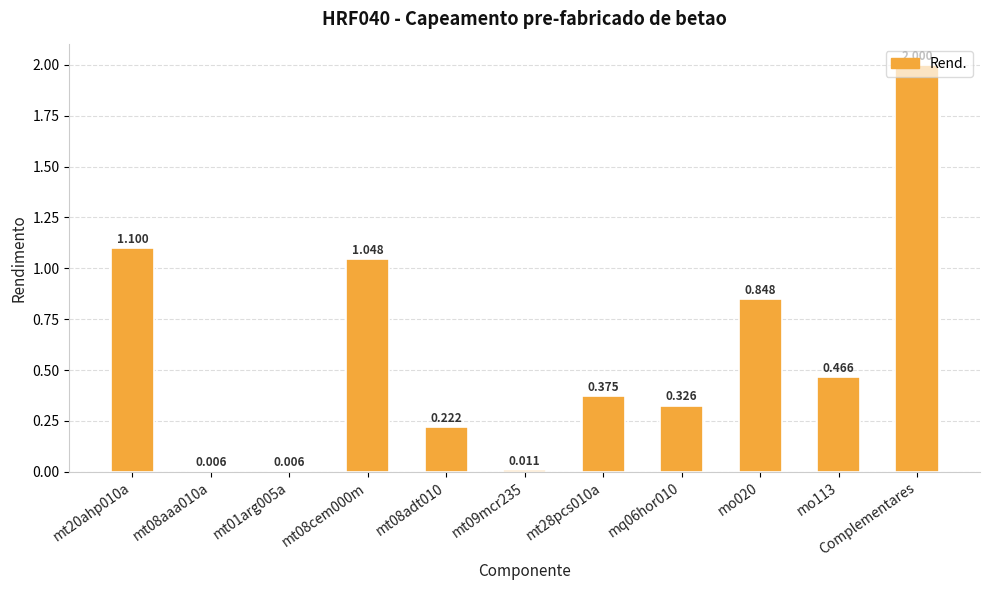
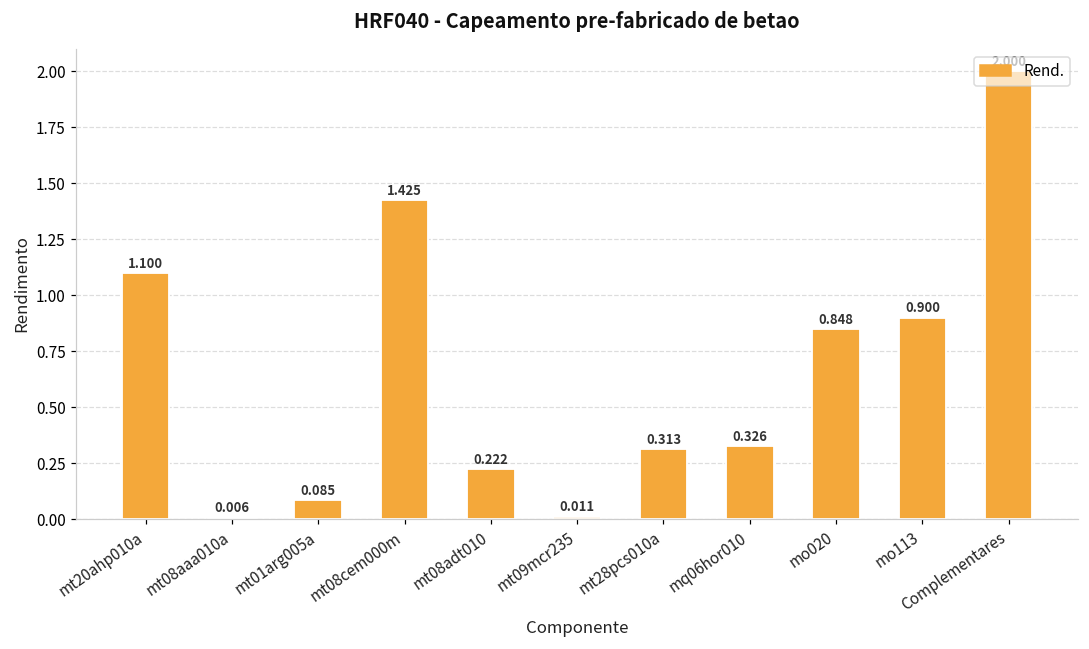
mt01arg005a: 0.006 -> 0.085
mt08cem000m: 1.048 -> 1.425
mt28pcs010a: 0.375 -> 0.313
mo113: 0.466 -> 0.900
